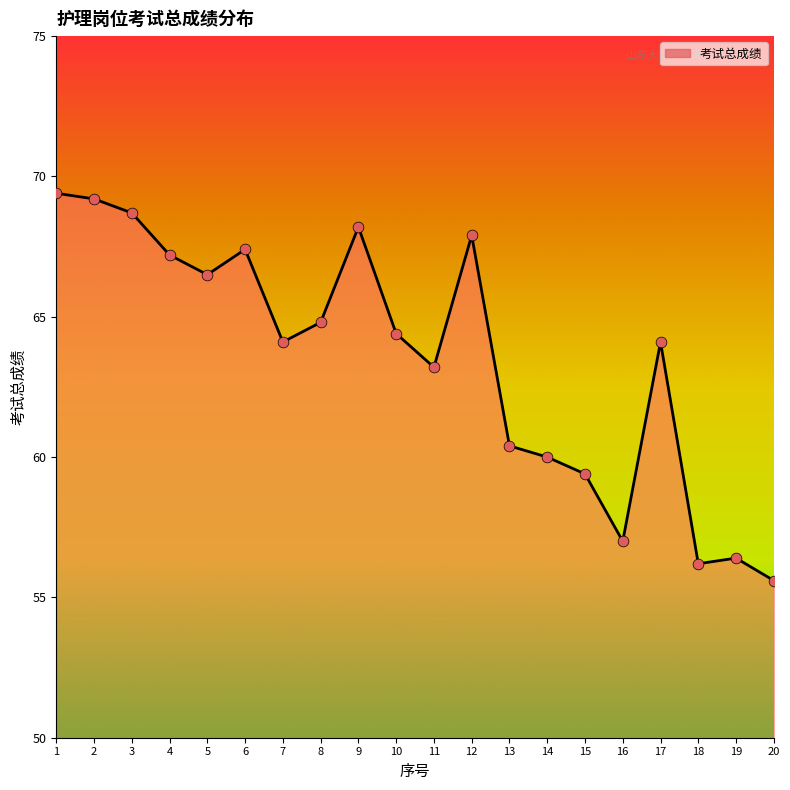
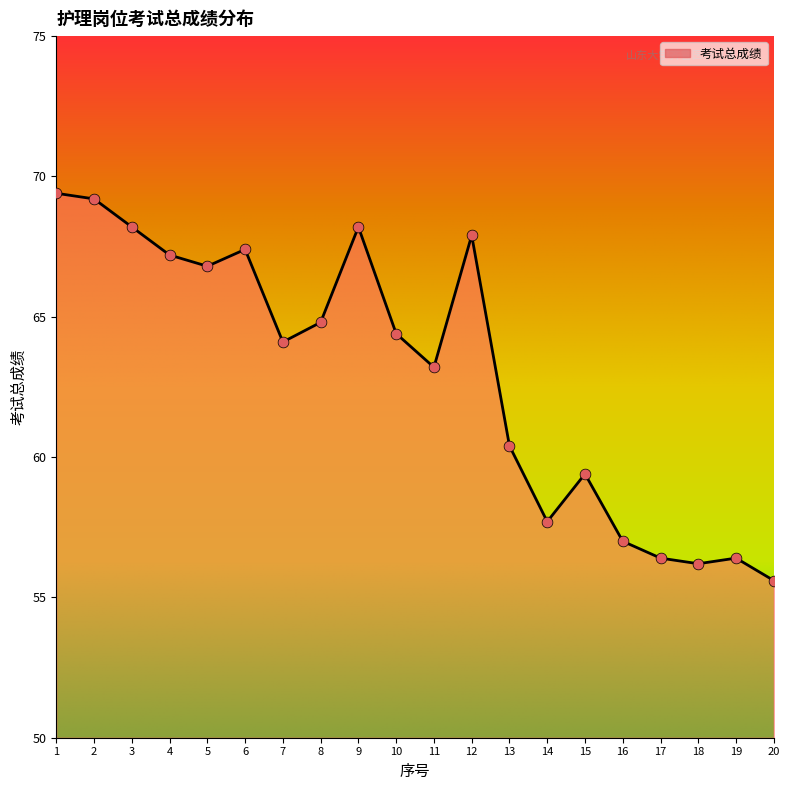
3: 68.7 -> 68.2
5: 66.5 -> 66.8
14: 60.0 -> 57.7
17: 64.1 -> 56.4
